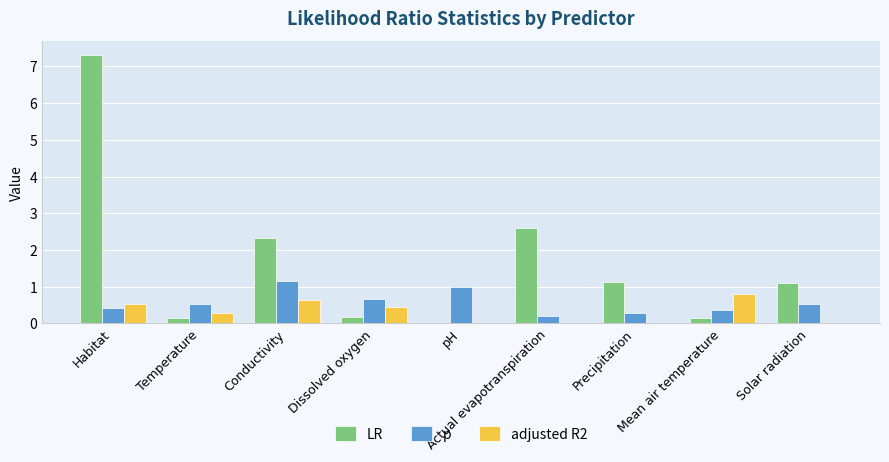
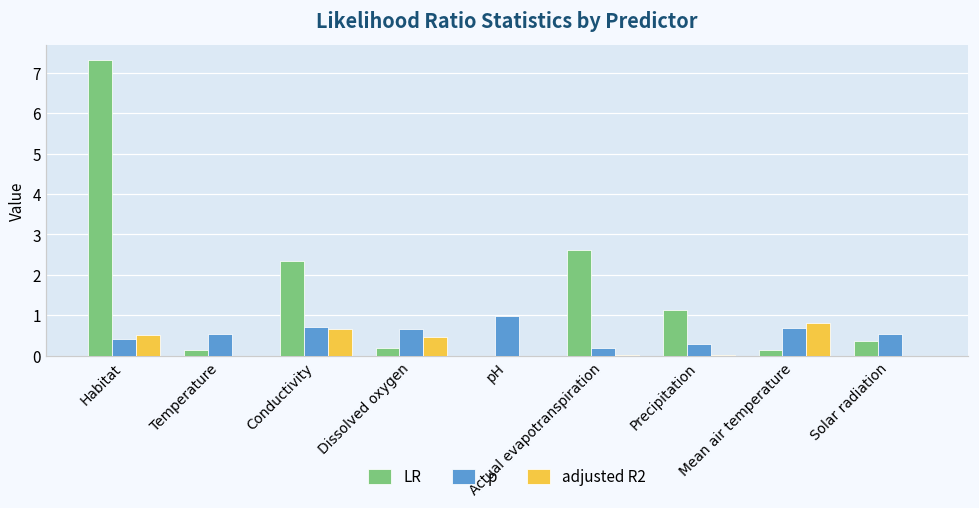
adjusted R2, Temperature: 0.3 -> 0.0
p, Conductivity: 1.2 -> 0.7
p, Mean air temperature: 0.4 -> 0.7
LR, Solar radiation: 1.1 -> 0.4
